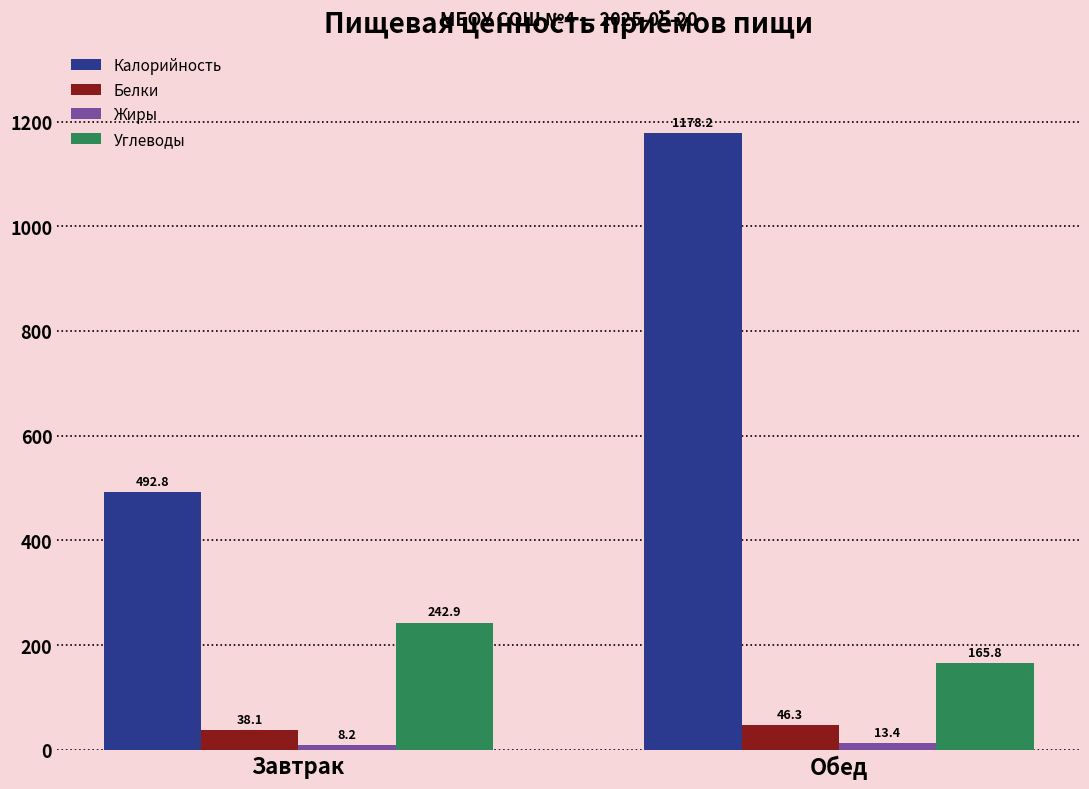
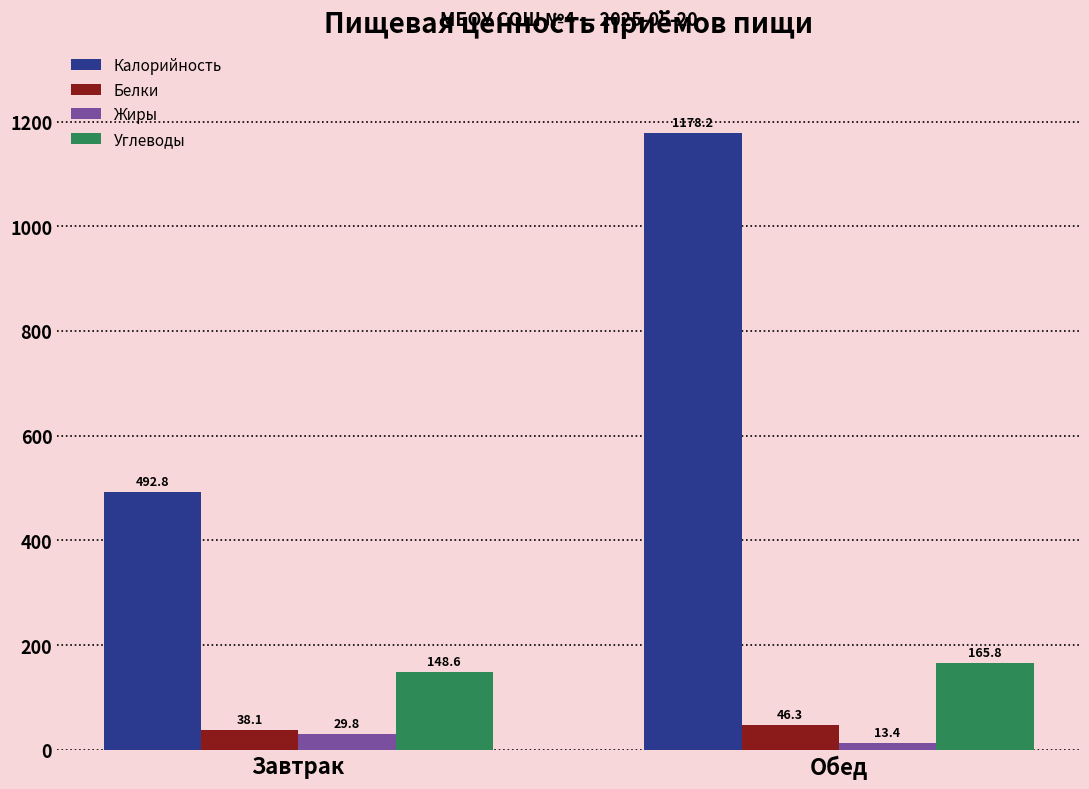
Жиры, Завтрак: 8.2 -> 29.8
Углеводы, Завтрак: 242.9 -> 148.6
